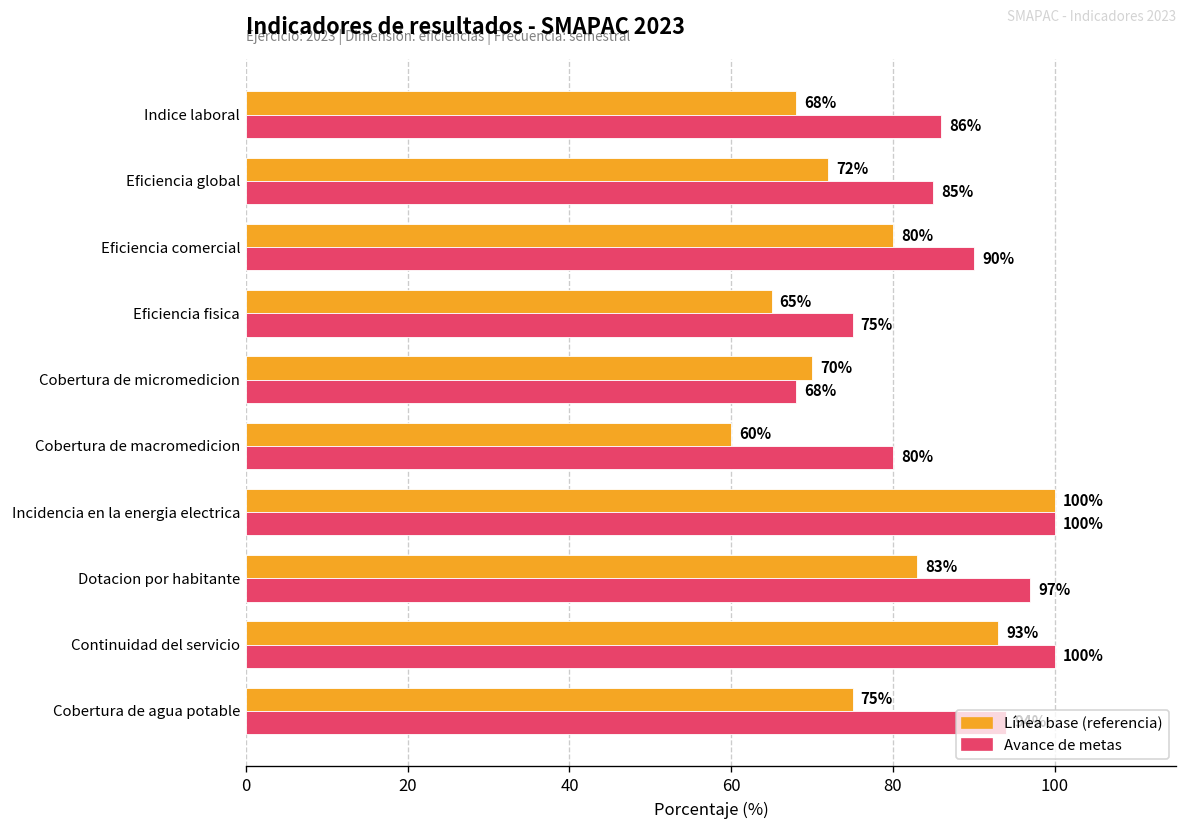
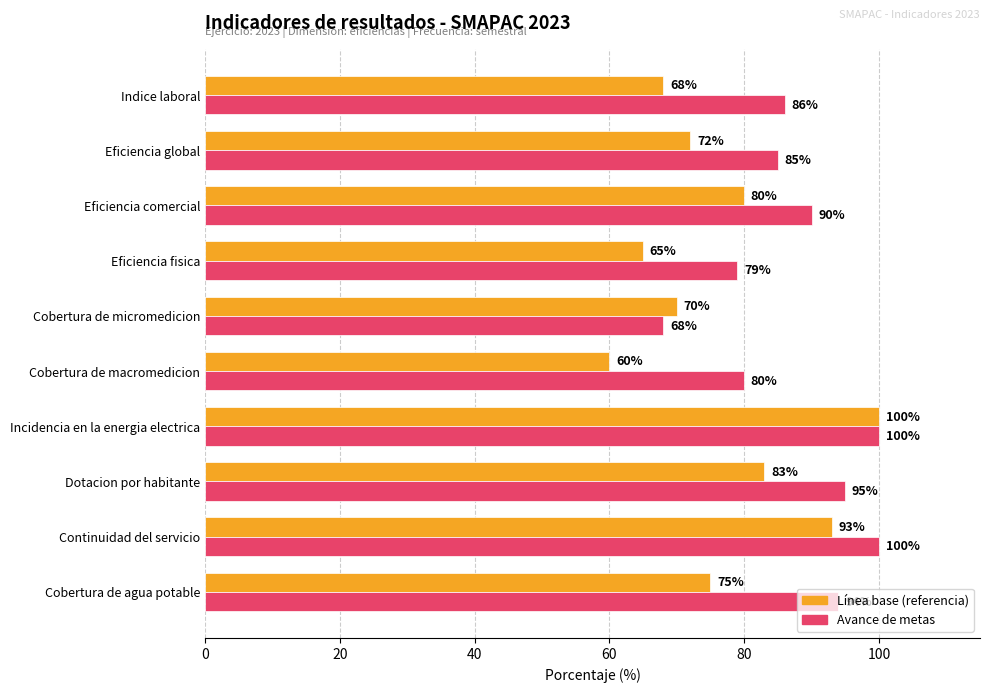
Avance de metas, Eficiencia fisica: 75% -> 79%
Avance de metas, Dotacion por habitante: 97% -> 95%
